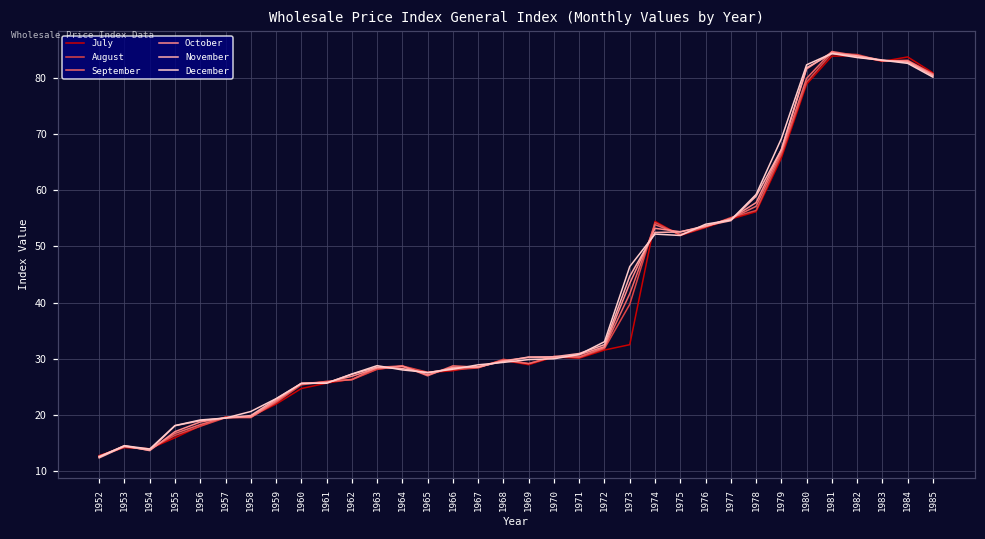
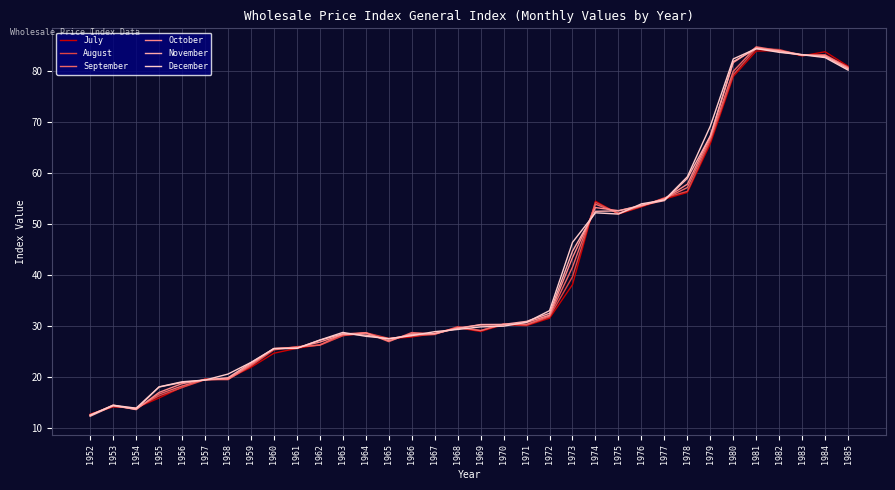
July, 1973: 33 -> 38
